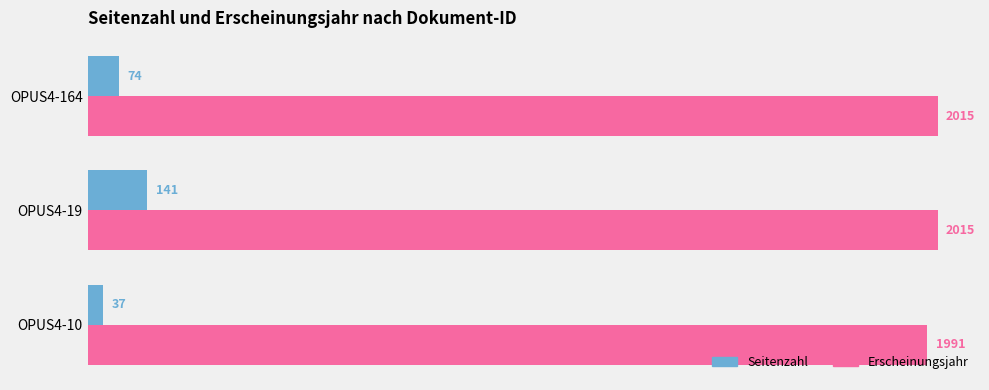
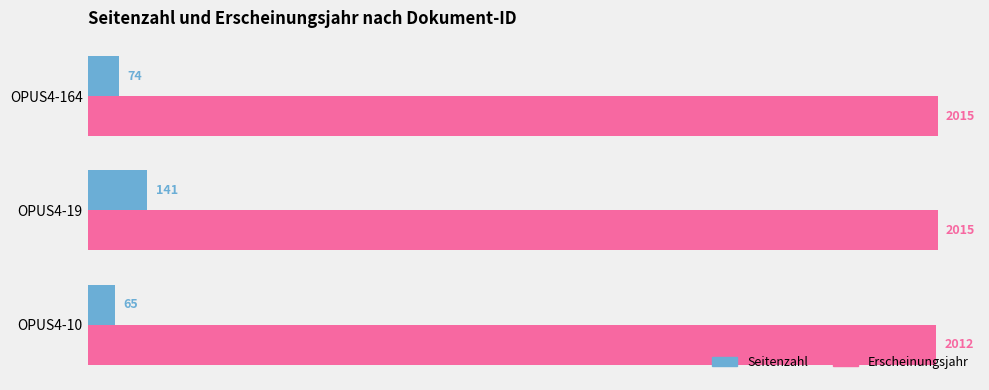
Seitenzahl, OPUS4-10: 37 -> 65
Erscheinungsjahr, OPUS4-10: 1991 -> 2012
